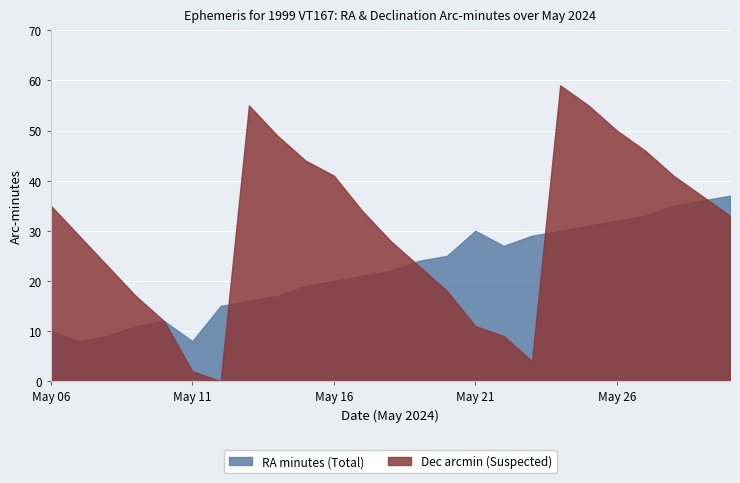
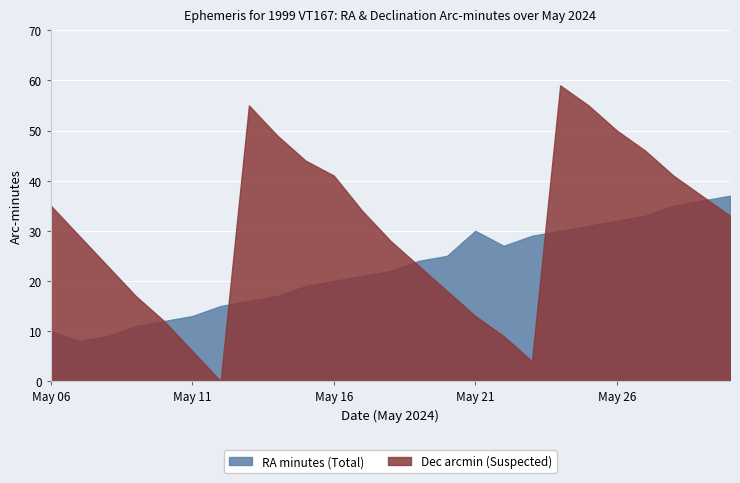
RA minutes (Total), May 11: 8 -> 13
Dec arcmin (Suspected), May 11: 2 -> 6
Dec arcmin (Suspected), May 21: 11 -> 13
